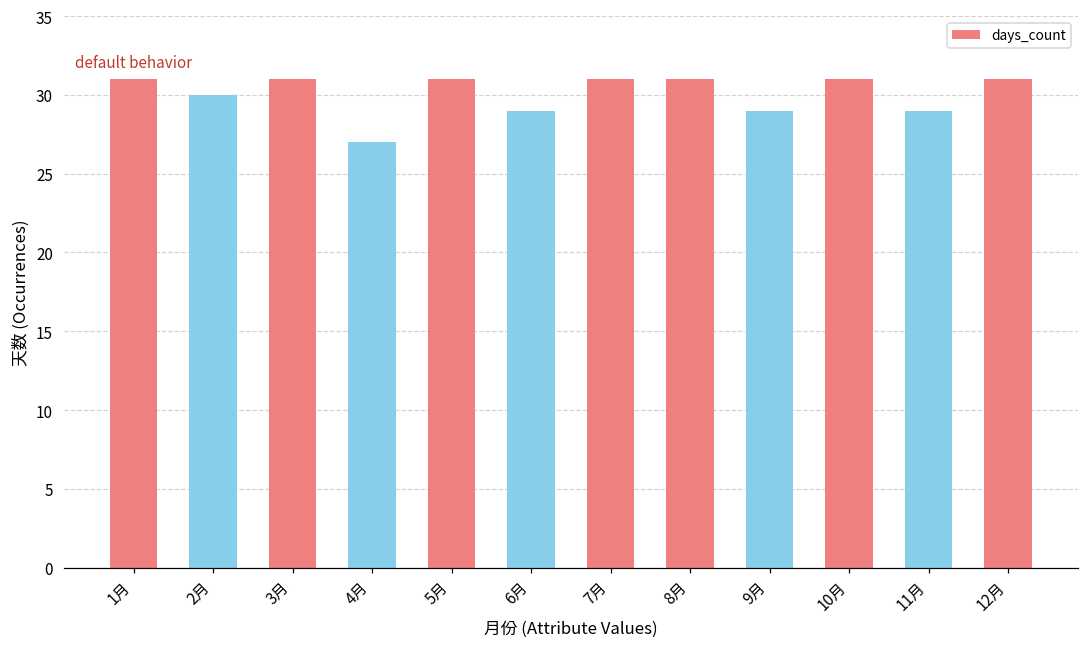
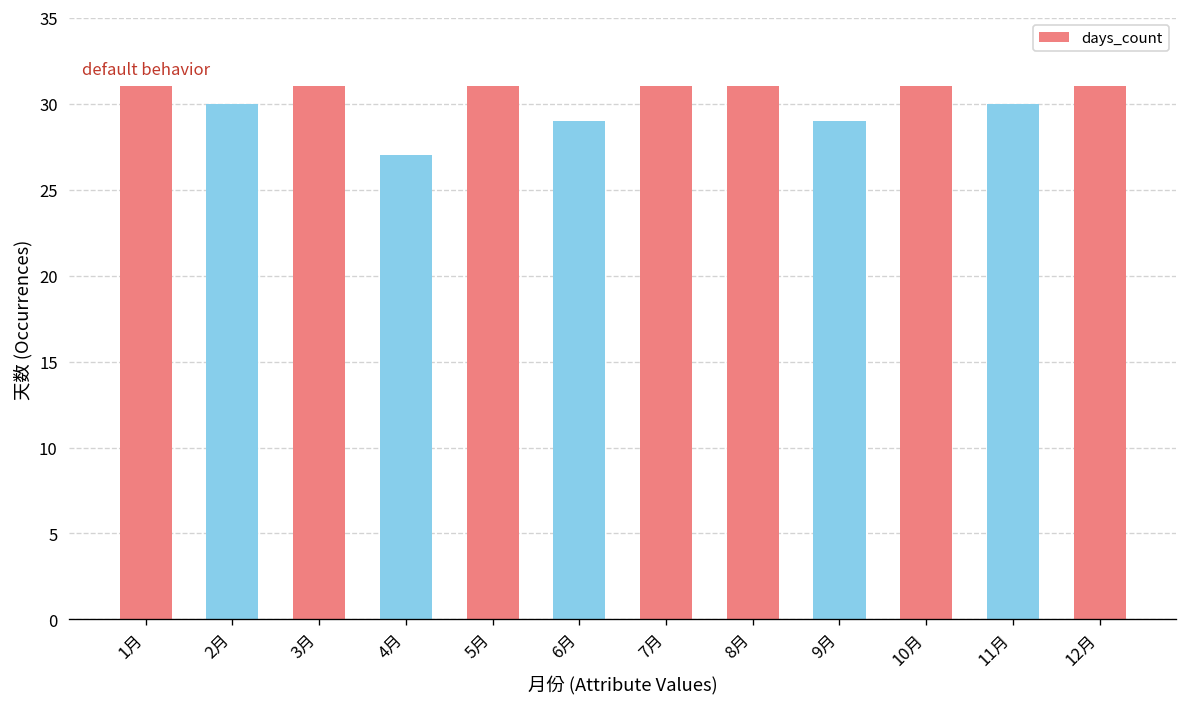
11月: 29 -> 30
